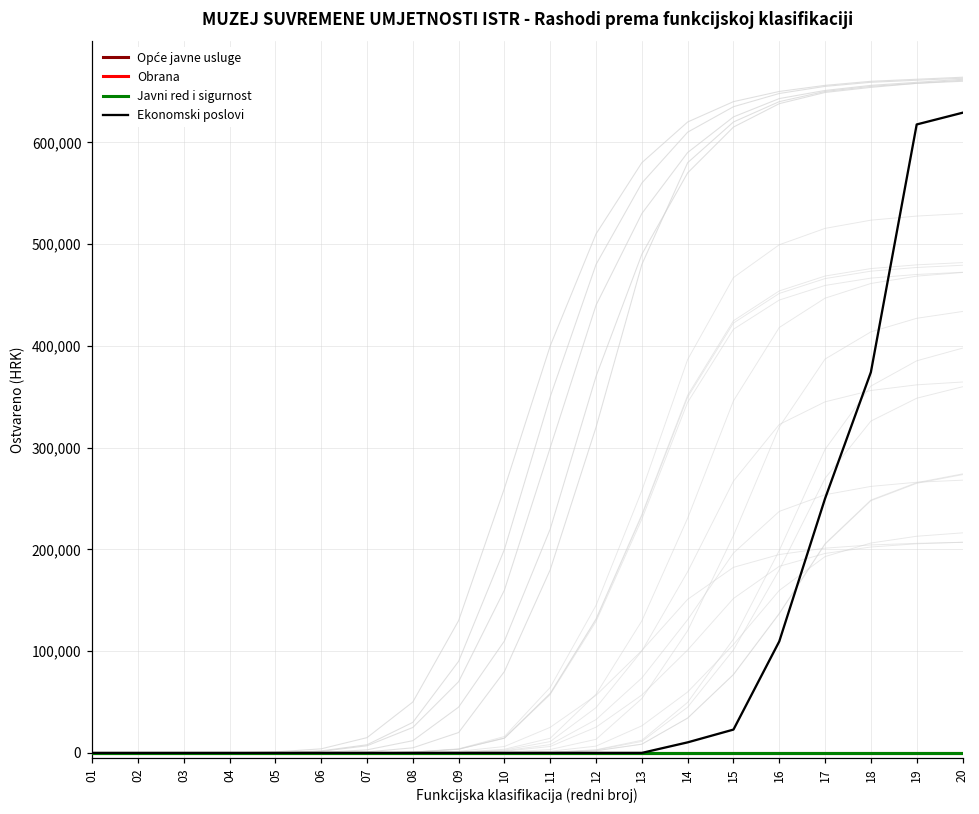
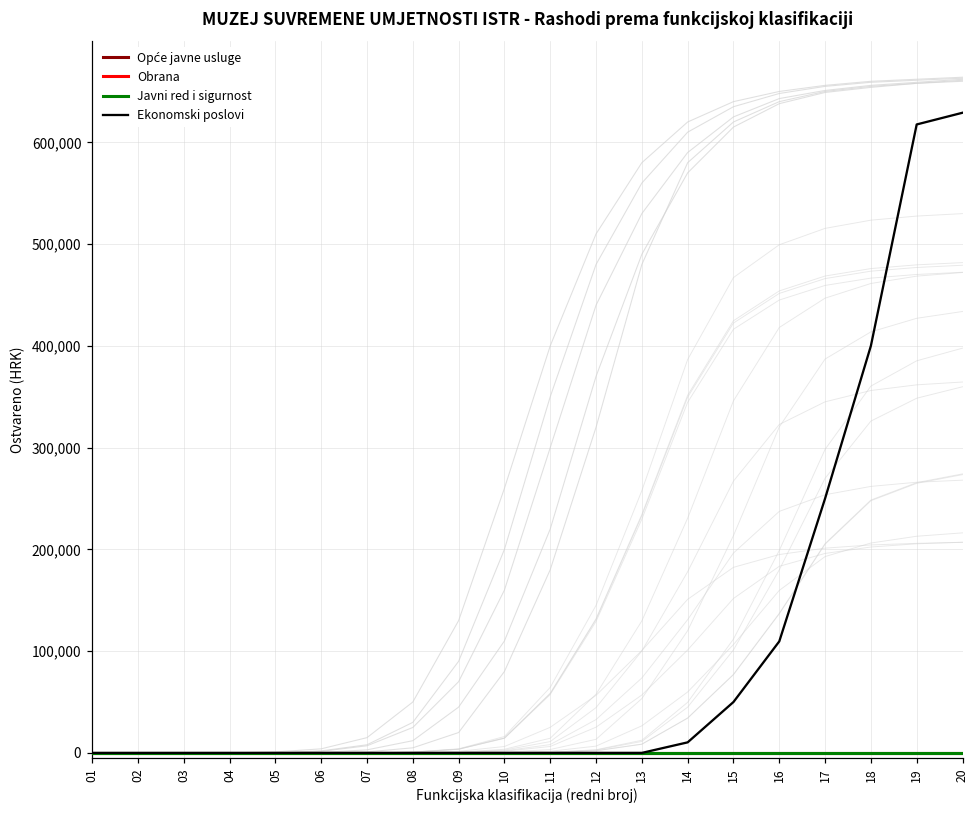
Ekonomski poslovi, 15: 20,000 -> 50,000
Ekonomski poslovi, 18: 370,000 -> 400,000
